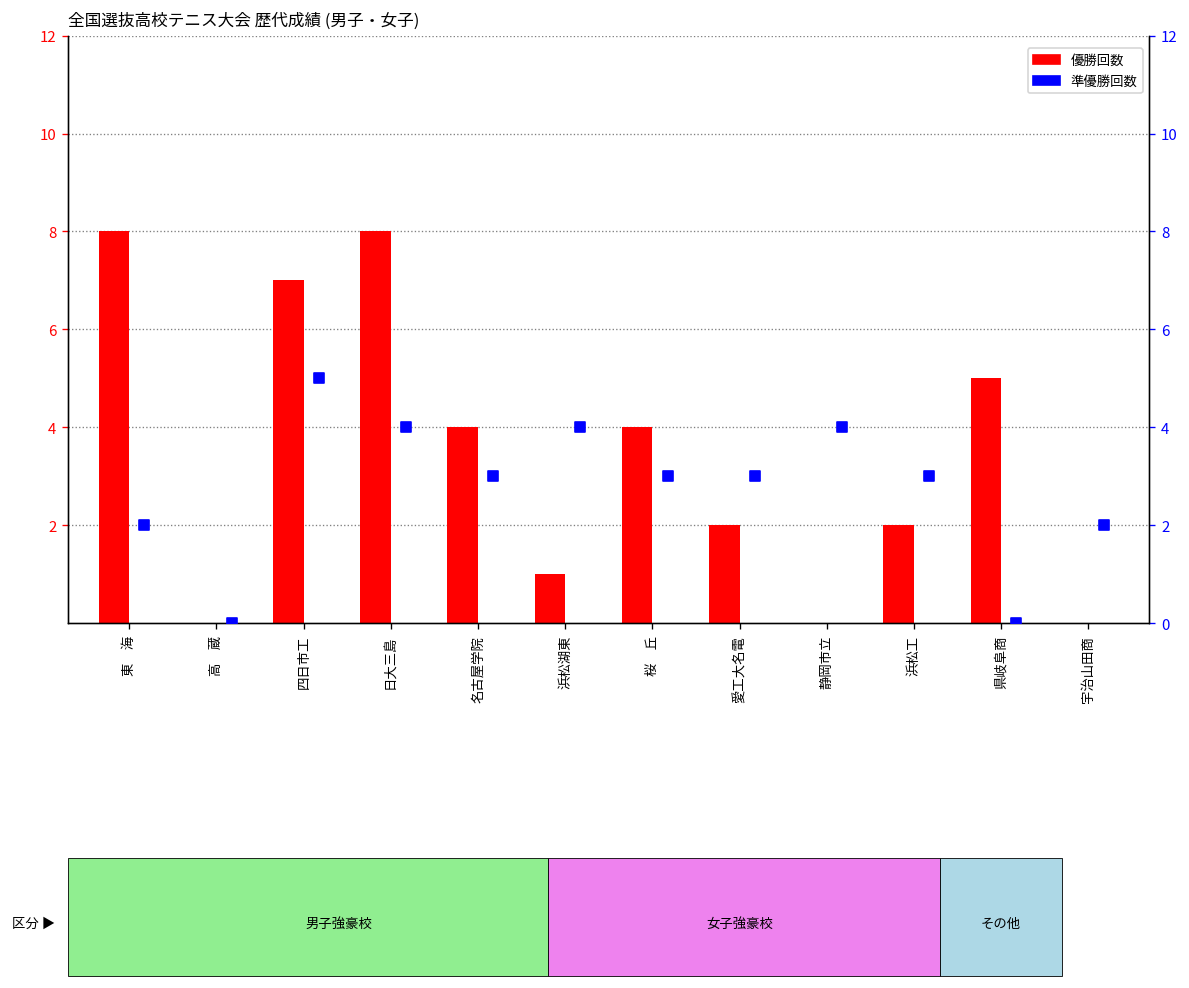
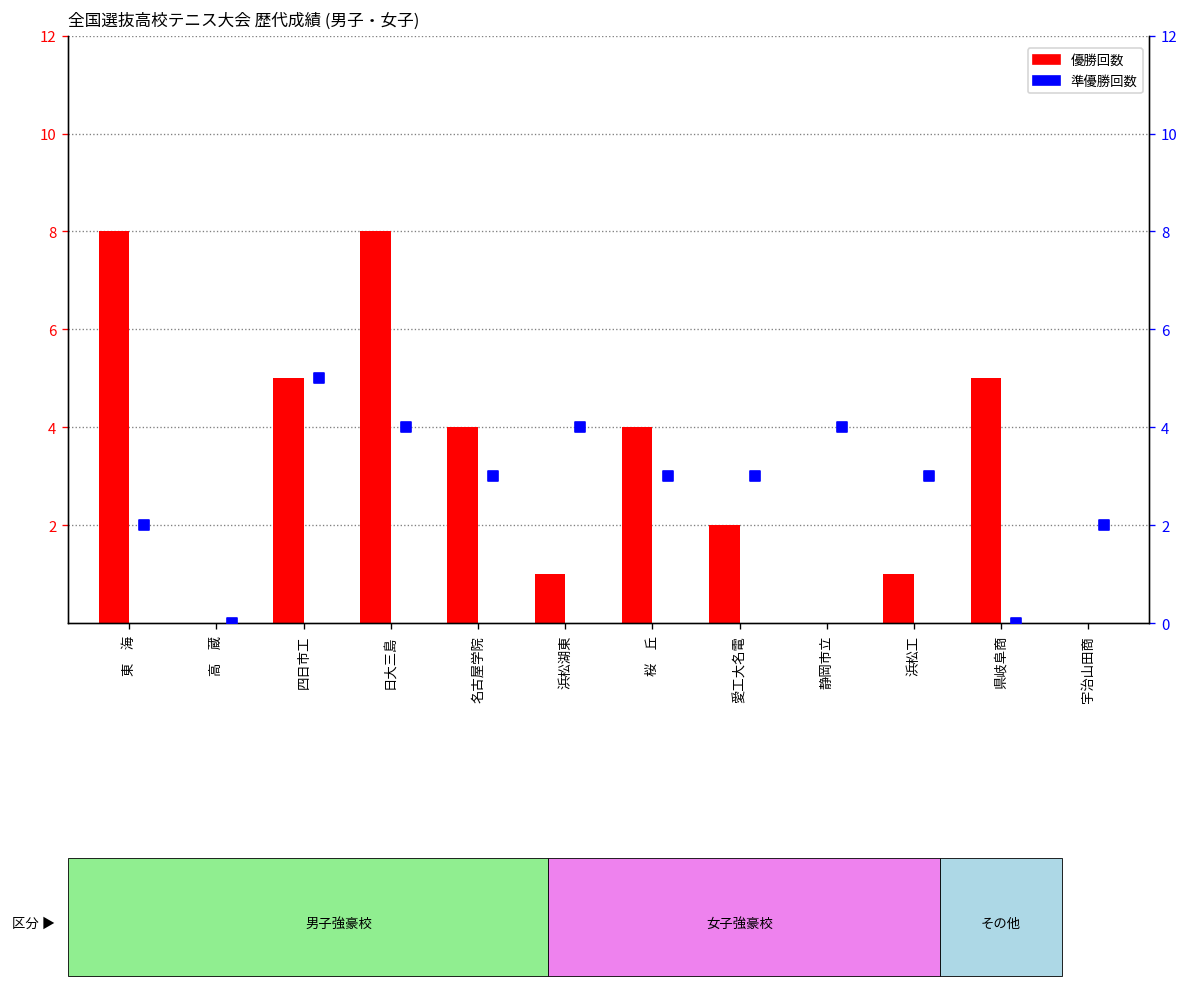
優勝回数, 四日市工: 7 -> 5
優勝回数, 浜松工: 2 -> 1
